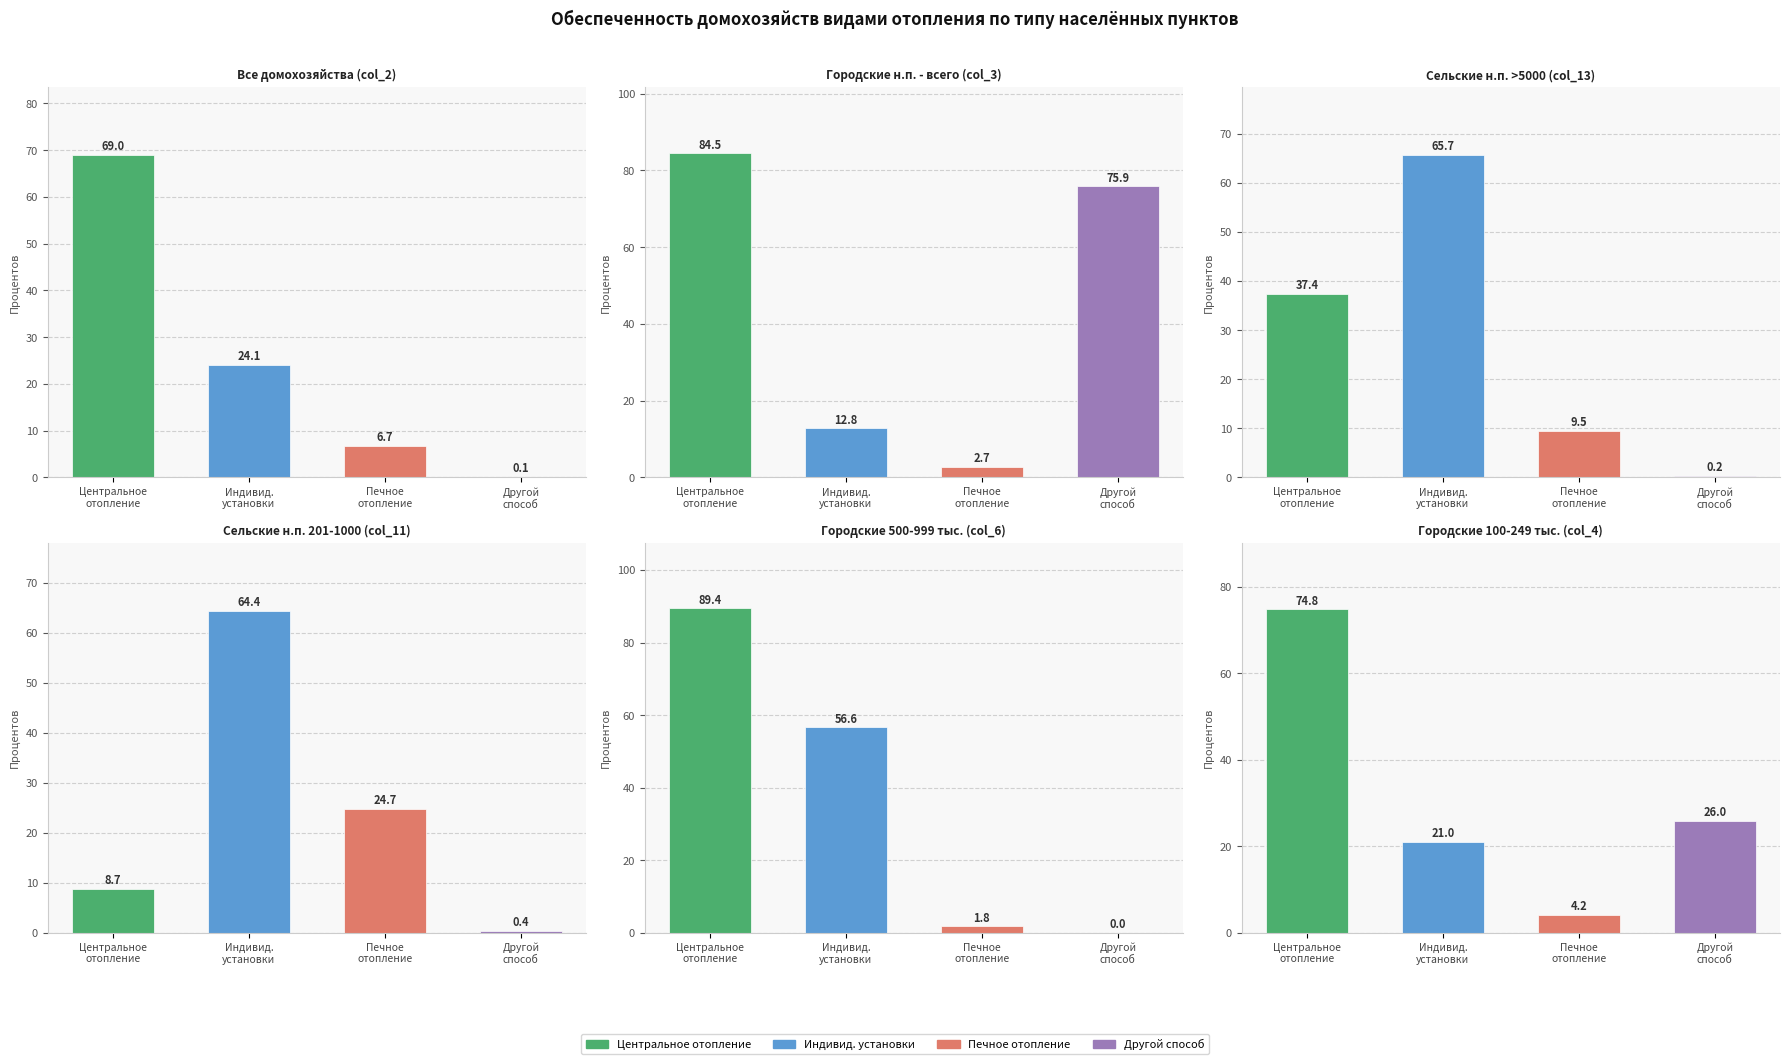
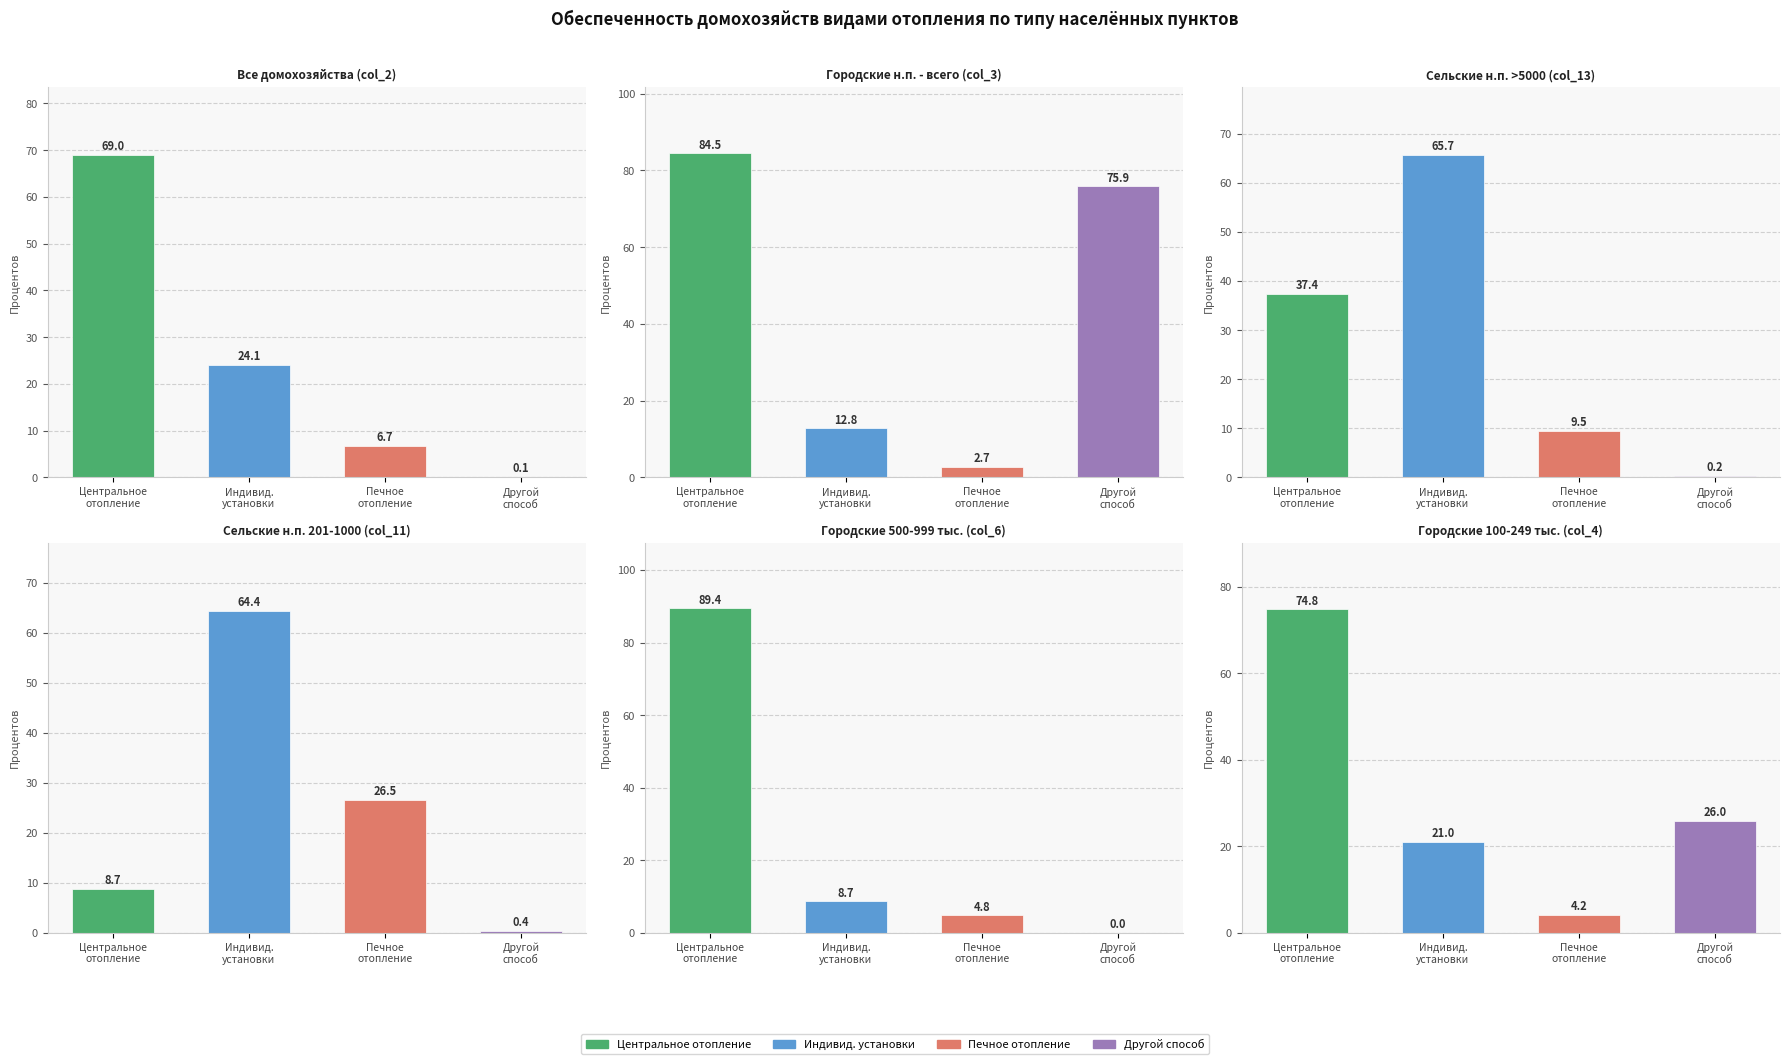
Сельские н.п. 201-1000 (col_11), Печное отопление: 24.7 -> 26.5
Городские 500-999 тыс. (col_6), Индивид. установки: 56.6 -> 8.7
Городские 500-999 тыс. (col_6), Печное отопление: 1.8 -> 4.8
